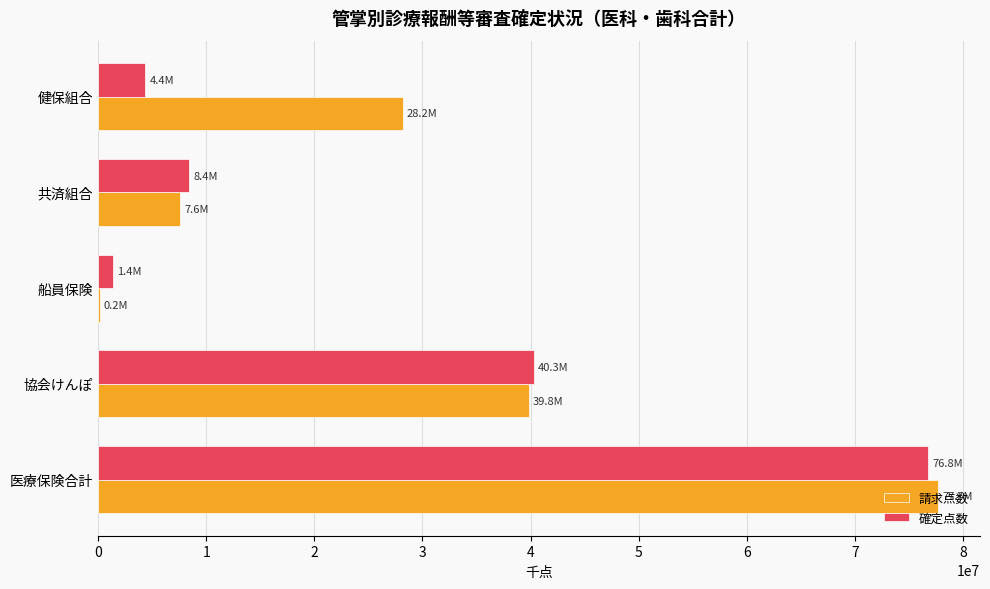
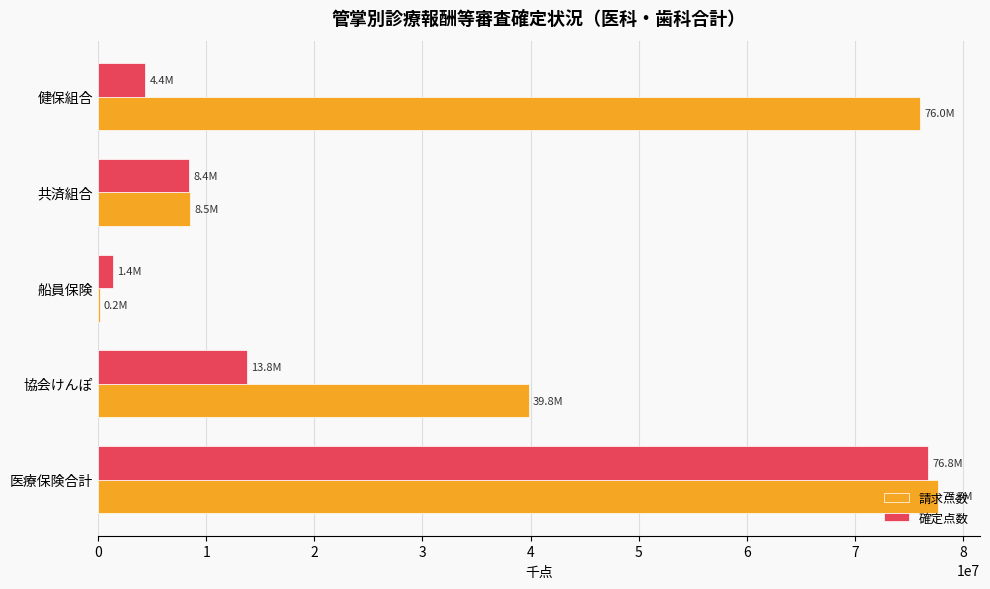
請求点数, 健保組合: 28.2M -> 76.0M
請求点数, 共済組合: 7.6M -> 8.5M
確定点数, 協会けんぽ: 40.3M -> 13.8M
